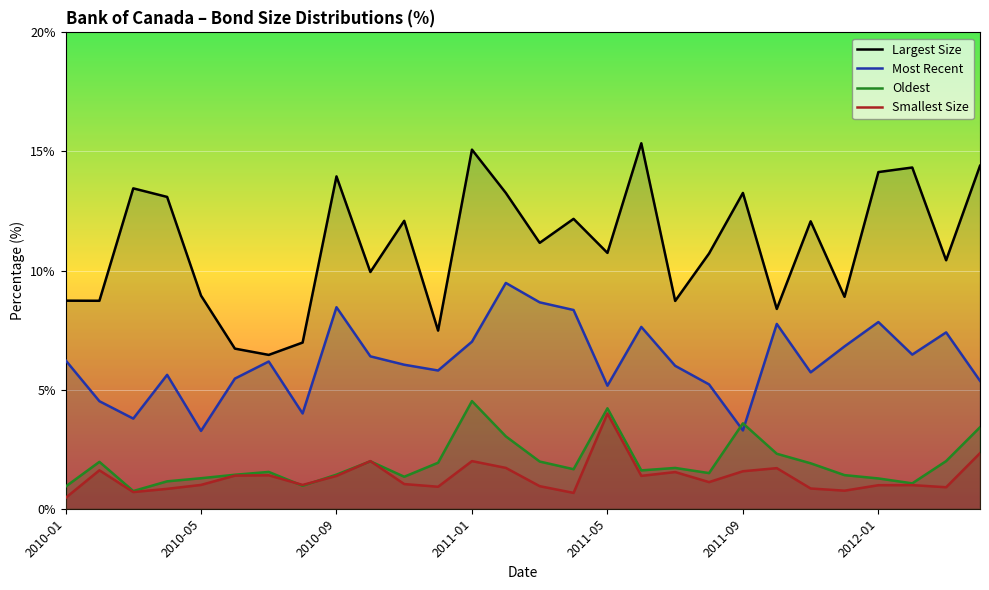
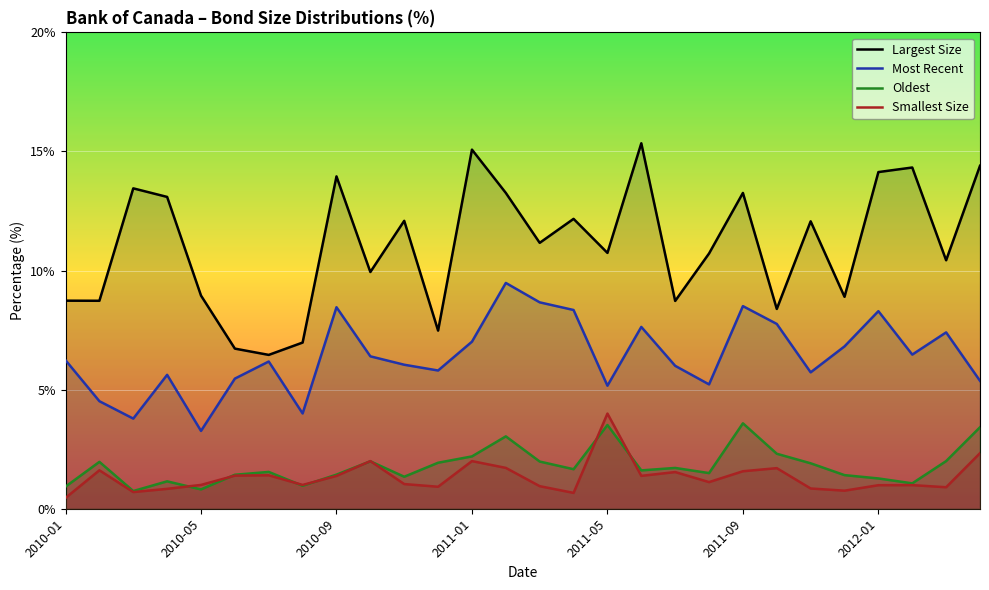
Oldest, 2010-05: 1.3% -> 0.8%
Oldest, 2011-01: 4.5% -> 2.2%
Oldest, 2011-05: 4.2% -> 3.5%
Most Recent, 2011-09: 3.3% -> 8.5%
Most Recent, 2012-01: 7.8% -> 8.3%
